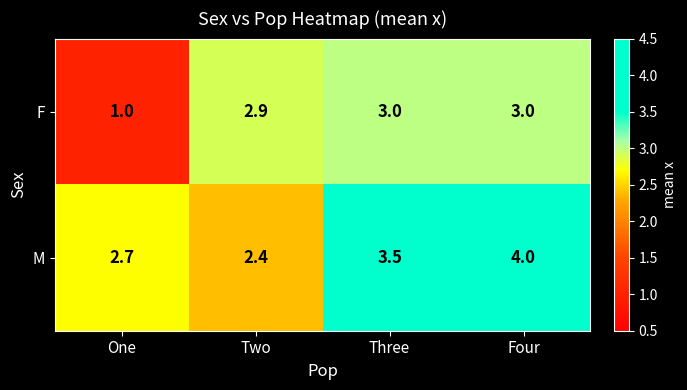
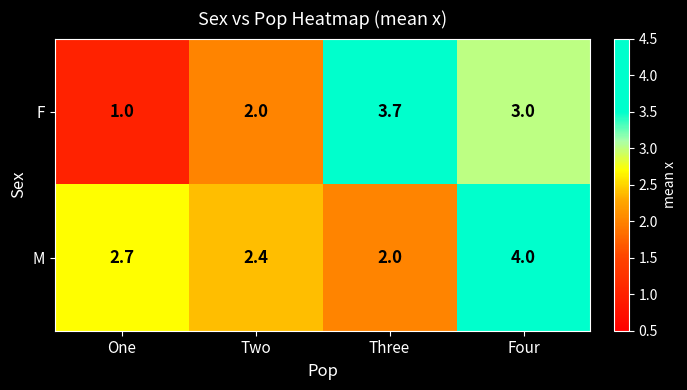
F, Two: 2.9 -> 2.0
F, Three: 3.0 -> 3.7
M, Three: 3.5 -> 2.0
